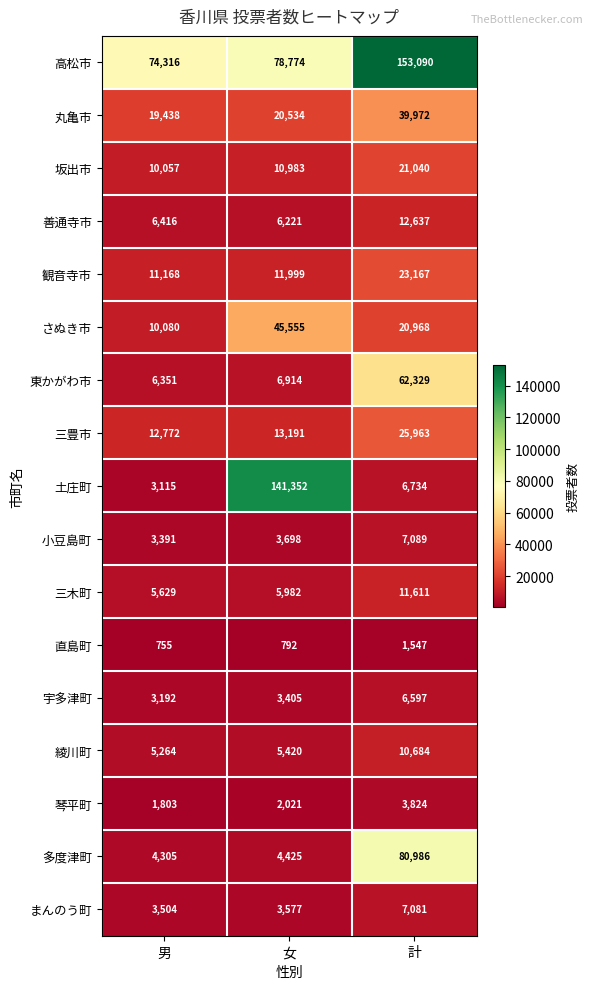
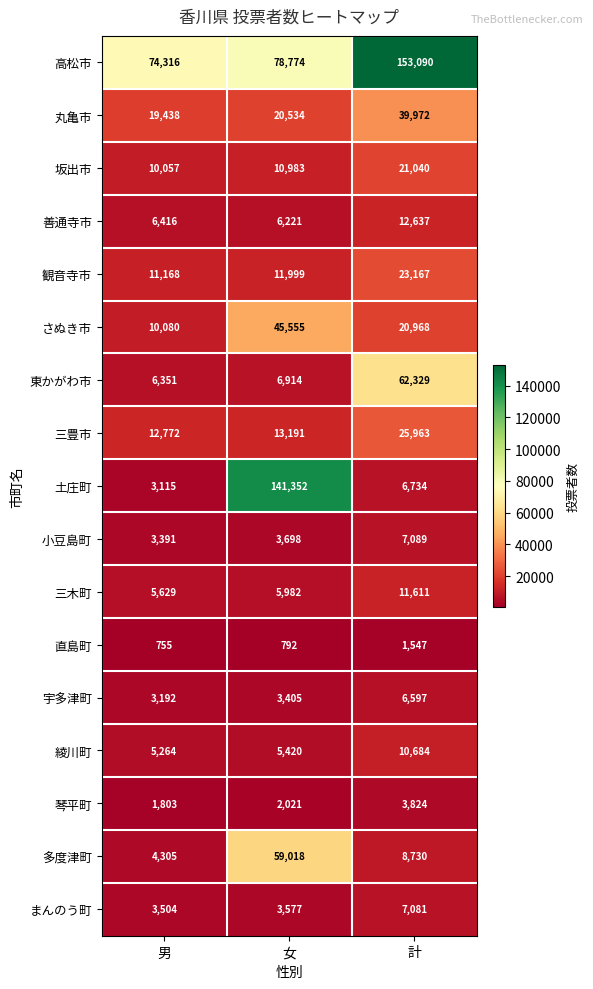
多度津町, 女: 4,425 -> 59,018
多度津町, 計: 80,986 -> 8,730
